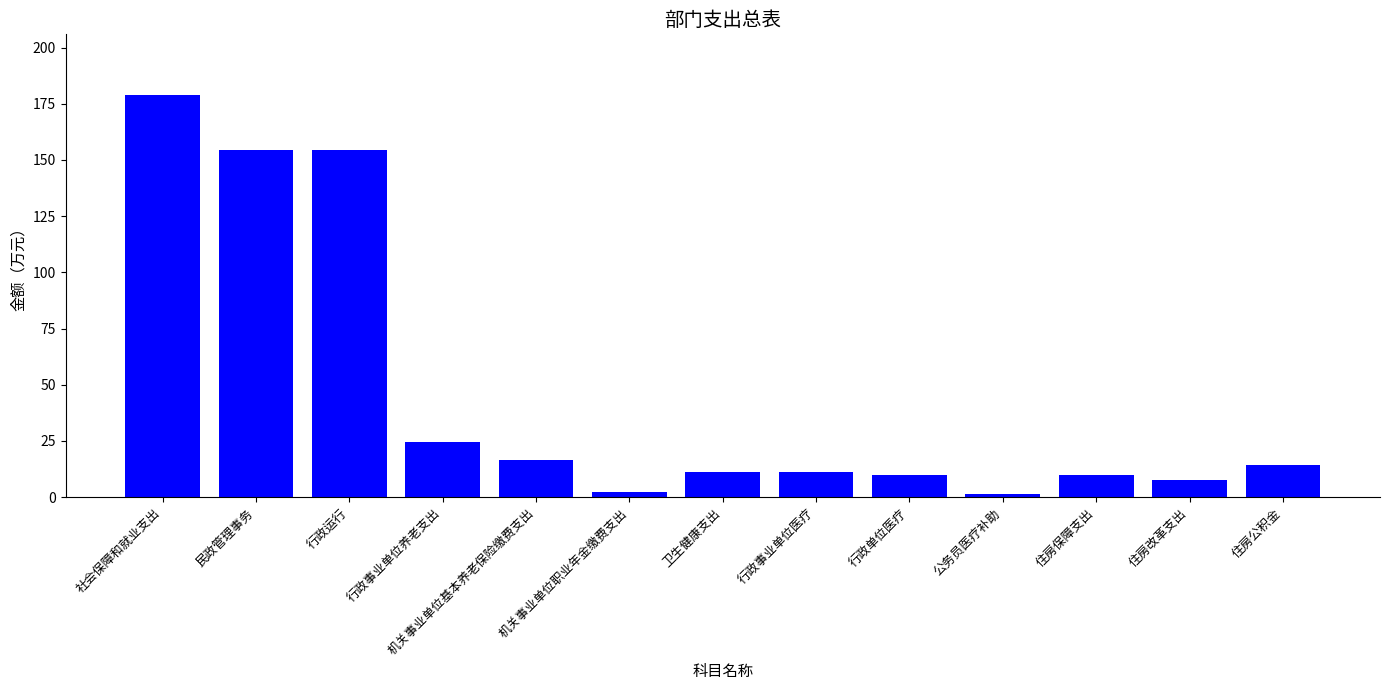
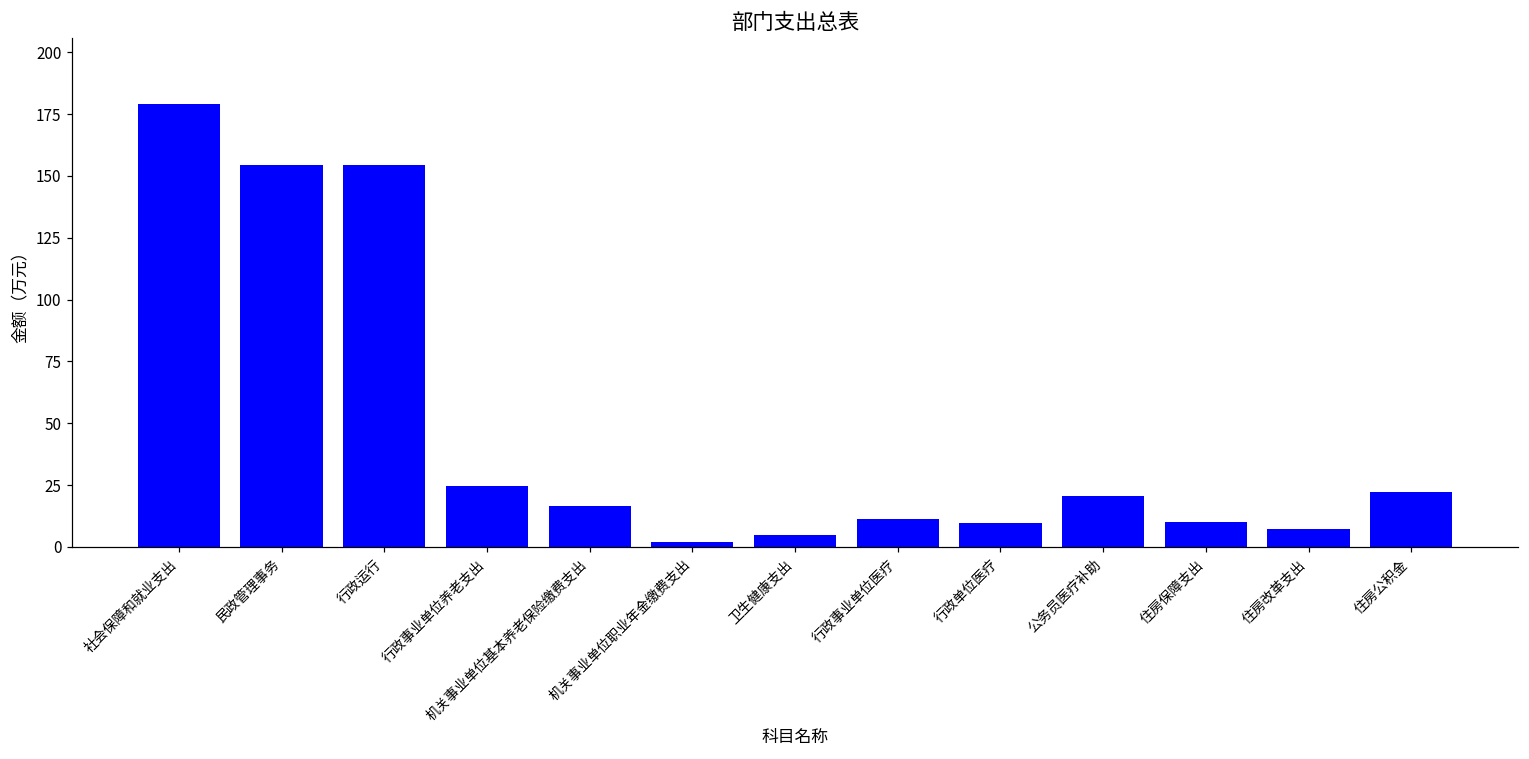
卫生健康支出: 11 -> 5
公务员医疗补助: 1 -> 20
住房公积金: 14 -> 22
